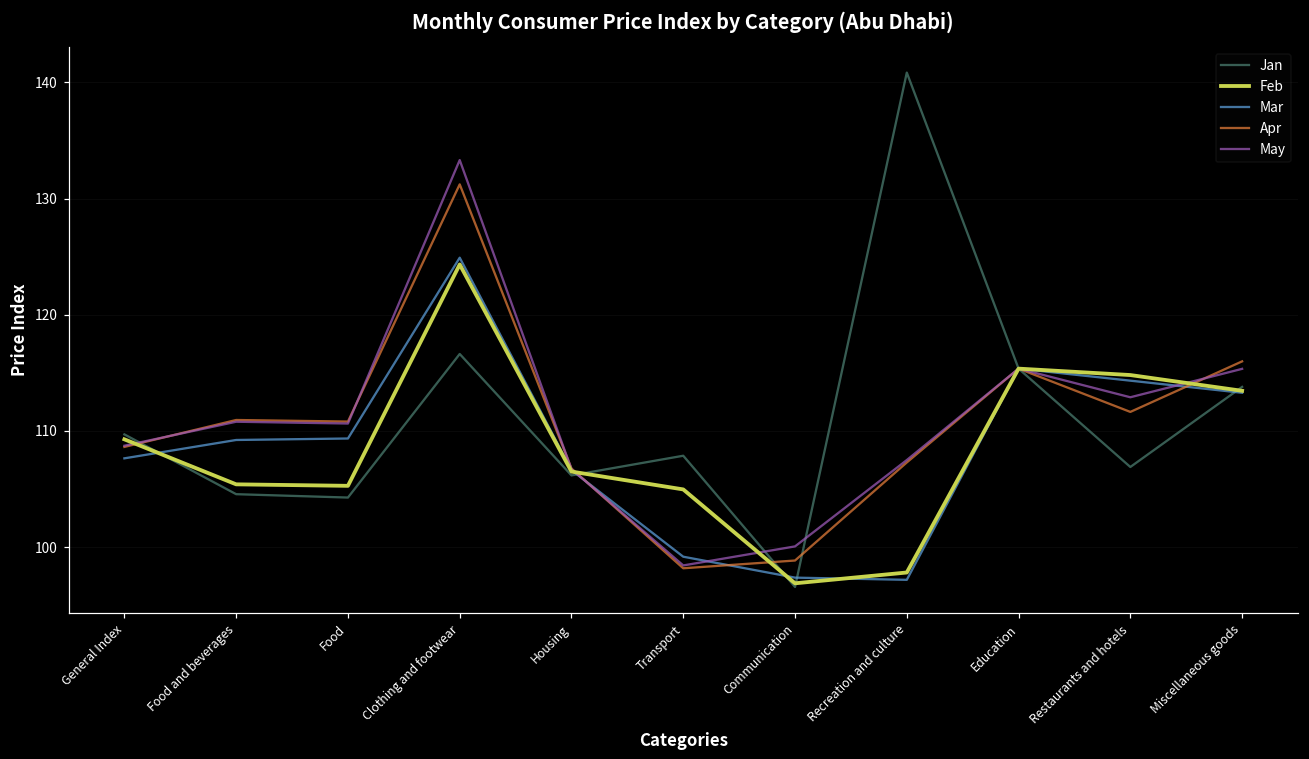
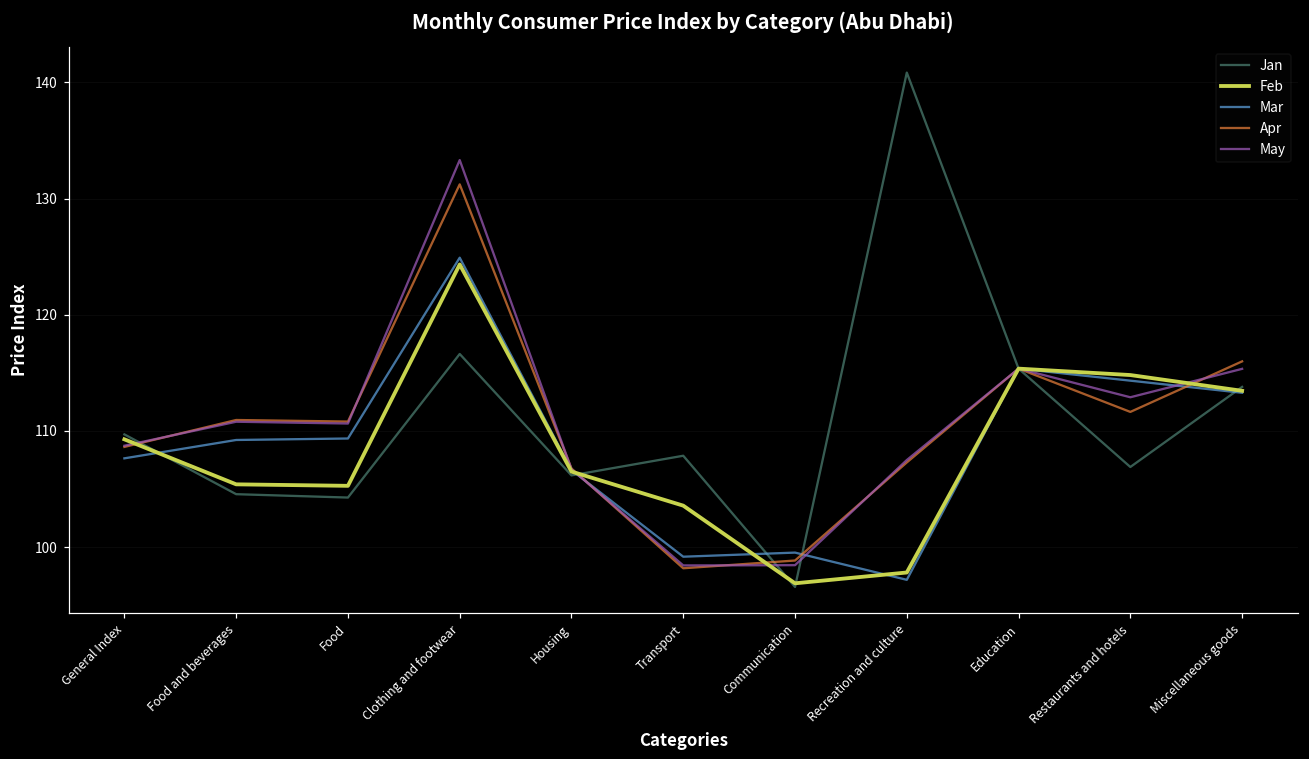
Feb, Transport: 105.0 -> 103.6
Mar, Communication: 97.4 -> 99.5
May, Communication: 100.1 -> 98.4
